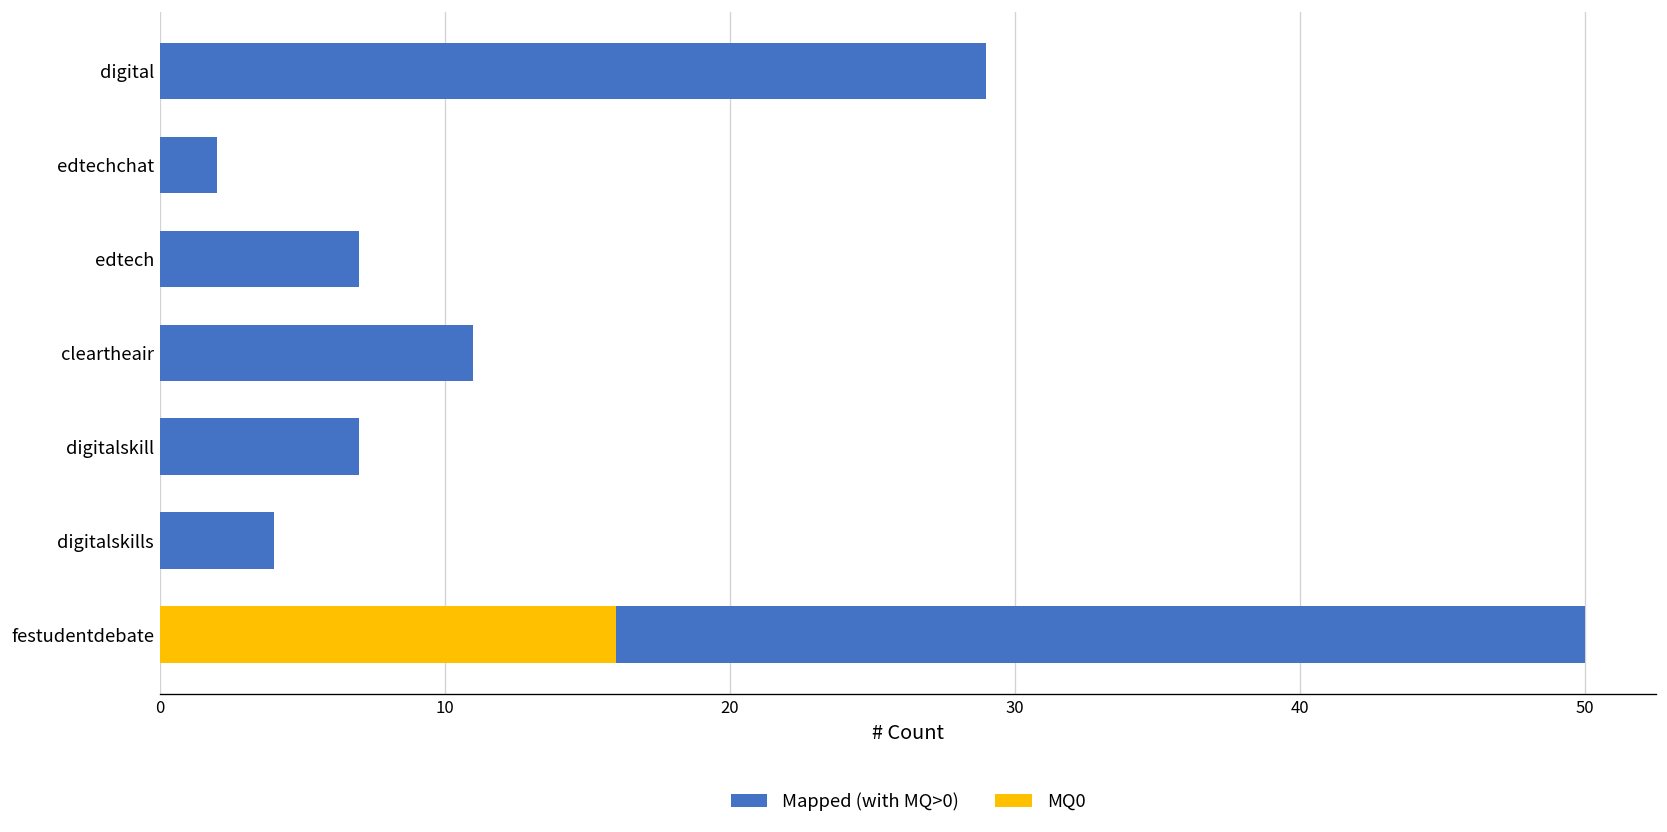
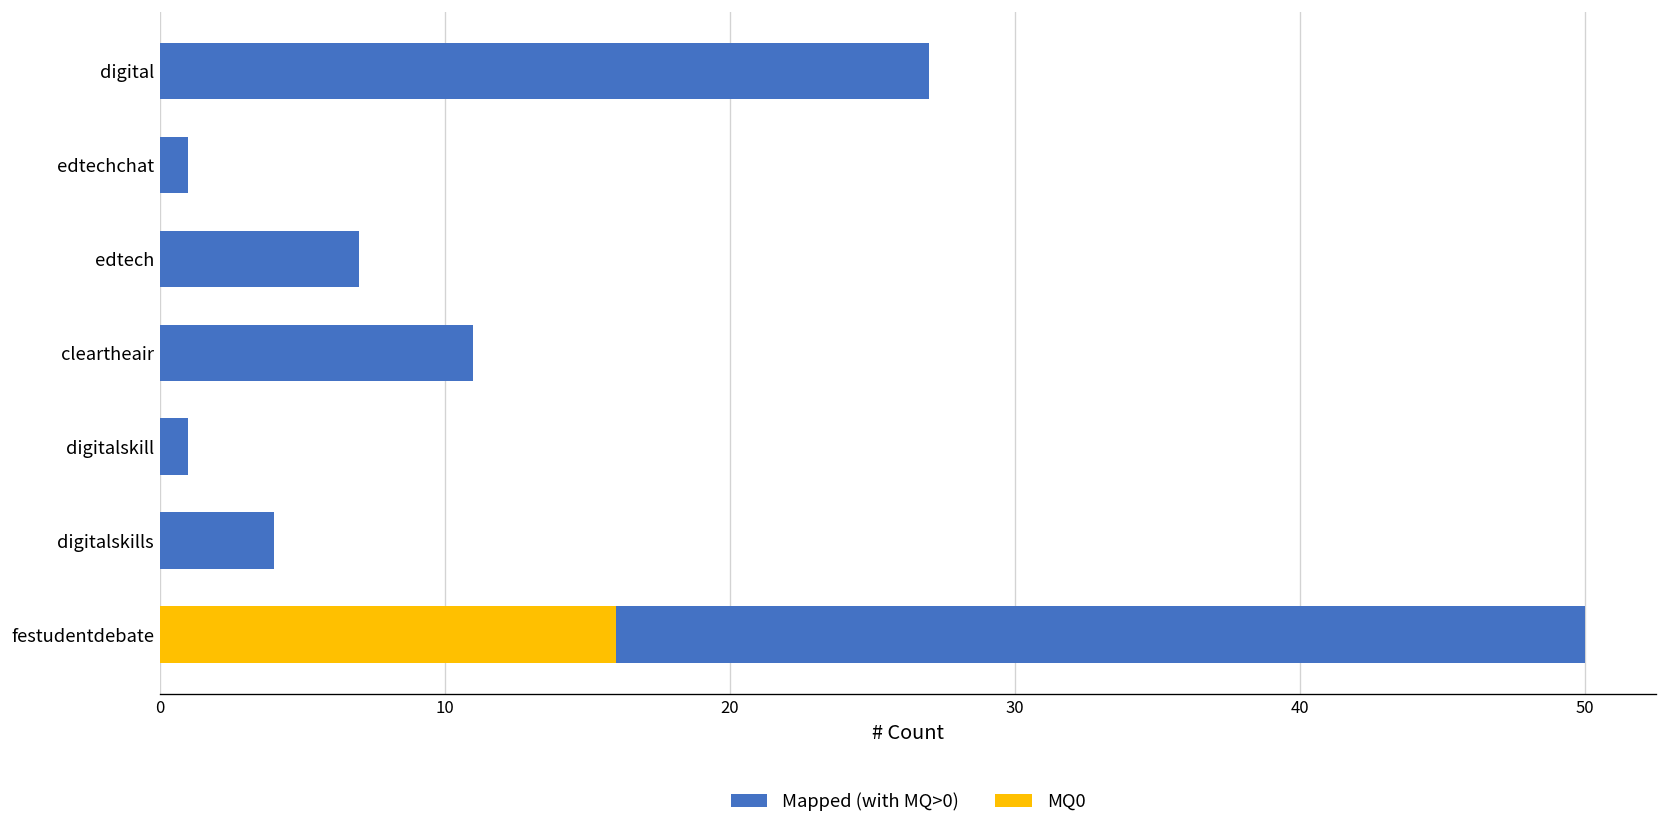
Mapped (with MQ>0), digital: 29 -> 27
Mapped (with MQ>0), edtechchat: 2 -> 1
Mapped (with MQ>0), digitalskill: 7 -> 1
